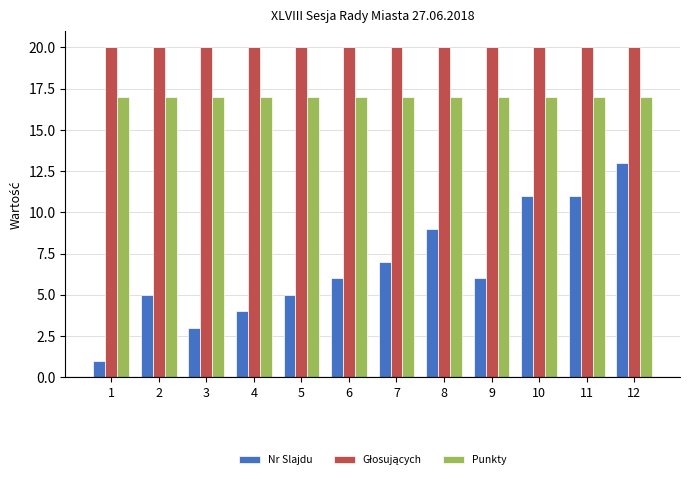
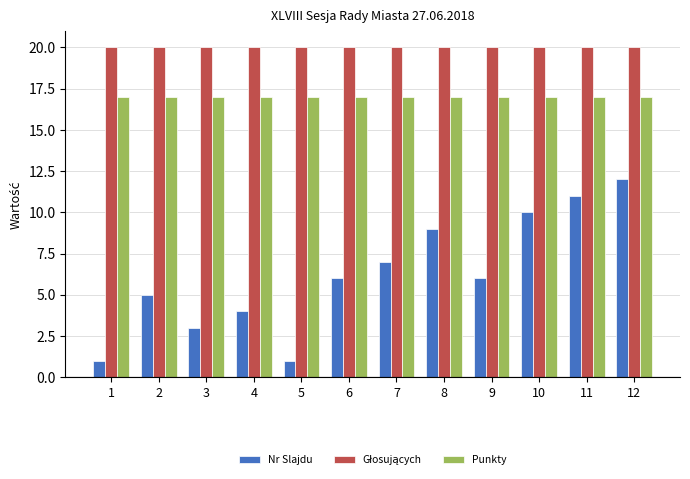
Nr Slajdu, 5: 5 -> 1
Nr Slajdu, 10: 11 -> 10
Nr Slajdu, 12: 13 -> 12
